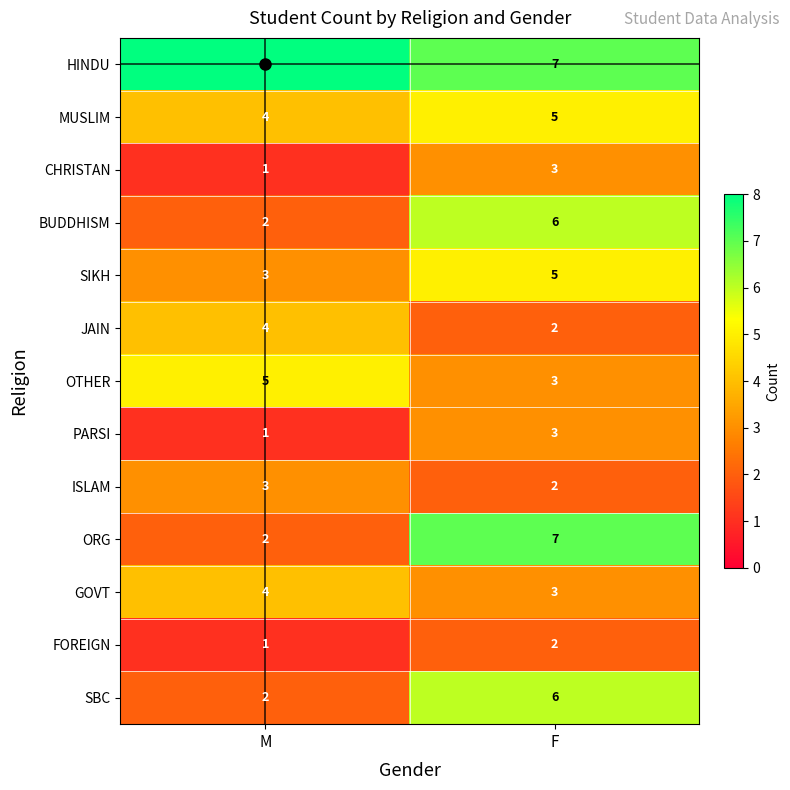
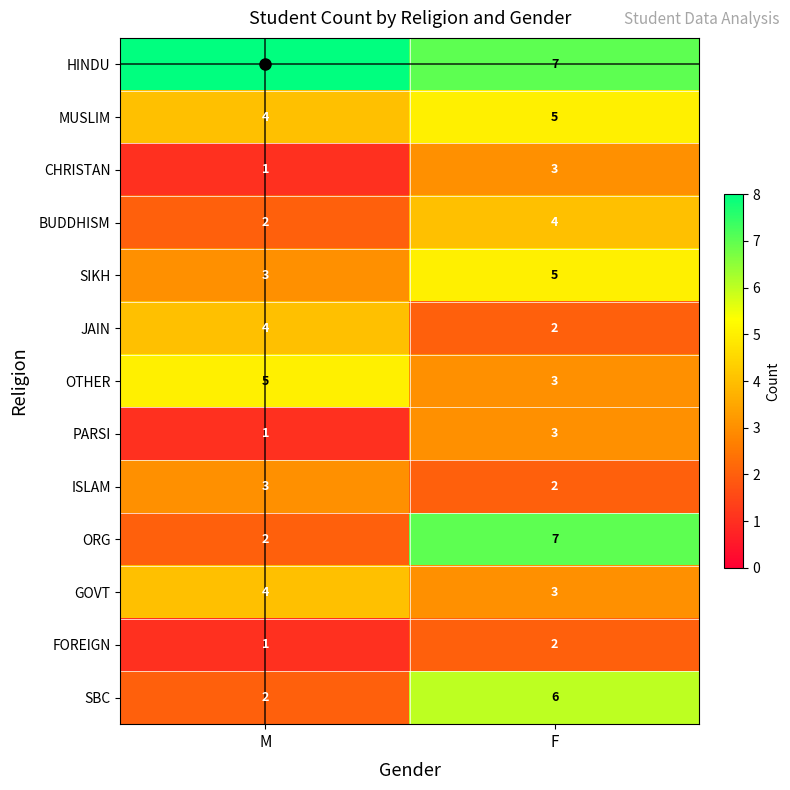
BUDDHISM, F: 6 -> 4
